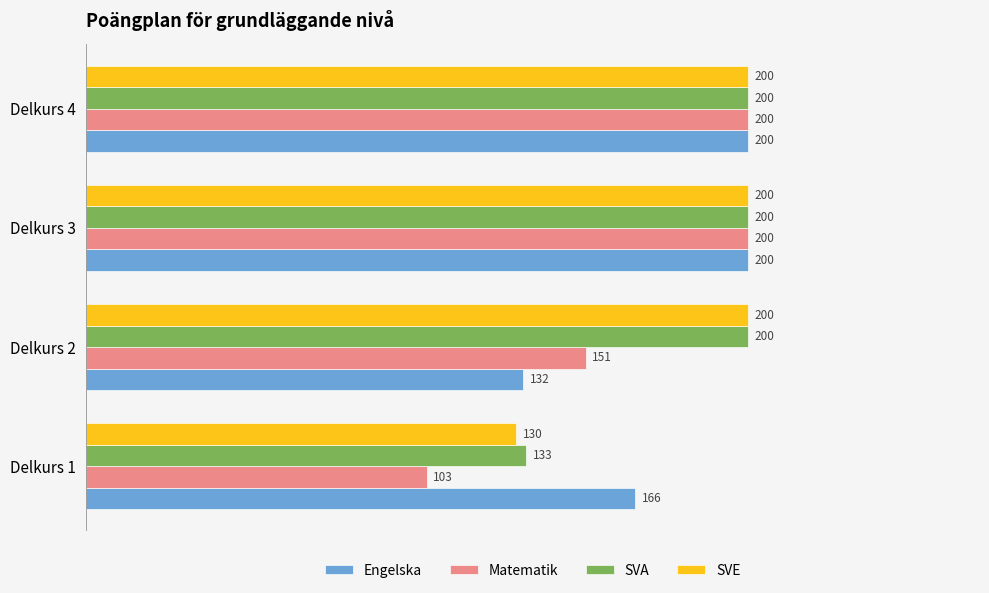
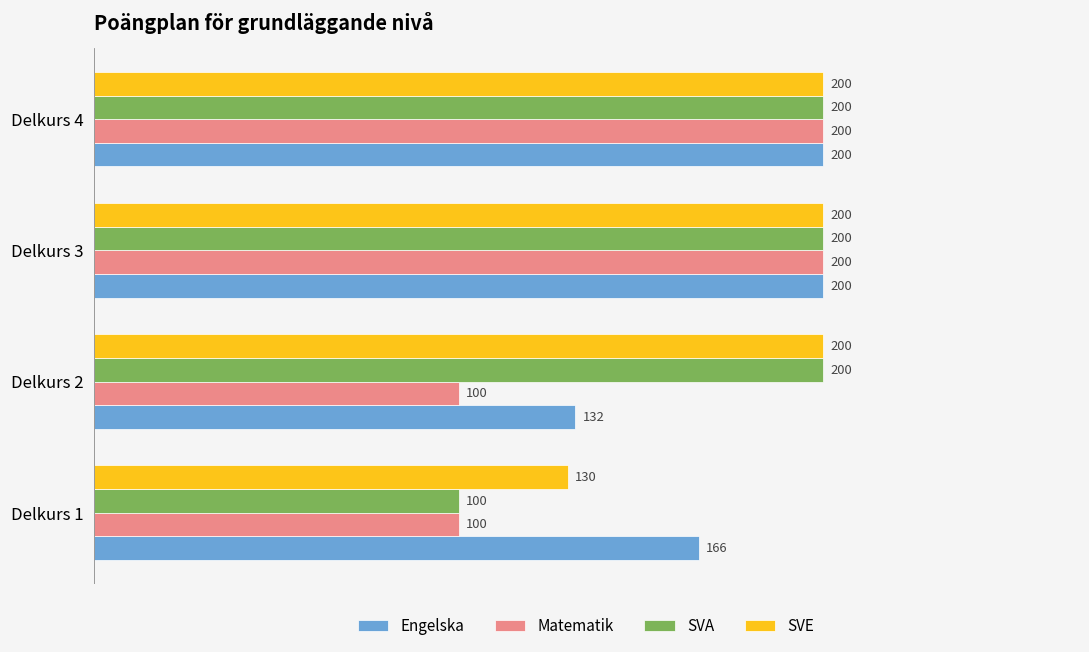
Matematik, Delkurs 2: 151 -> 100
SVA, Delkurs 1: 133 -> 100
Matematik, Delkurs 1: 103 -> 100
